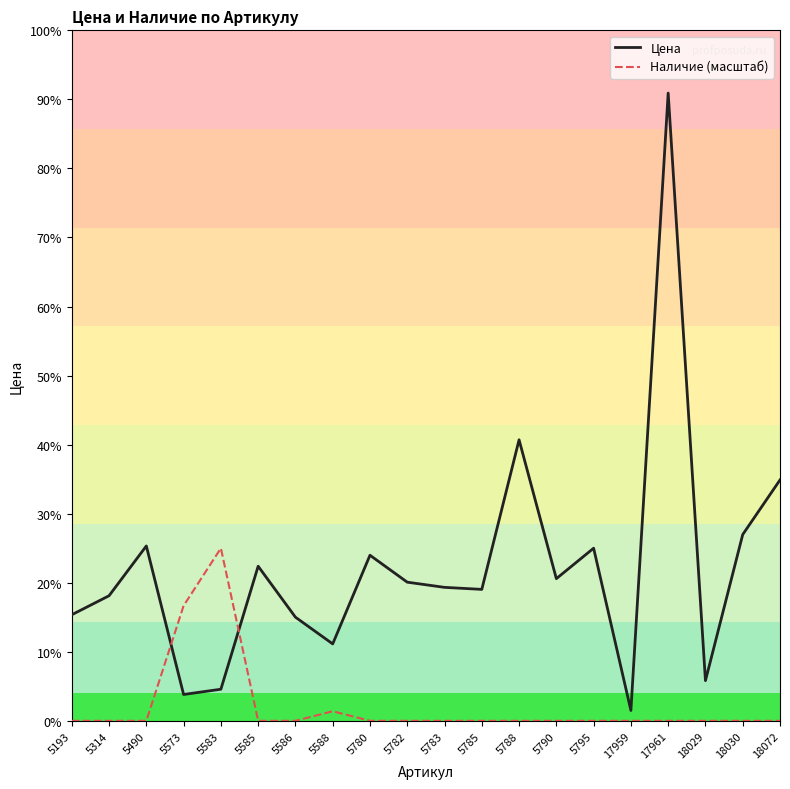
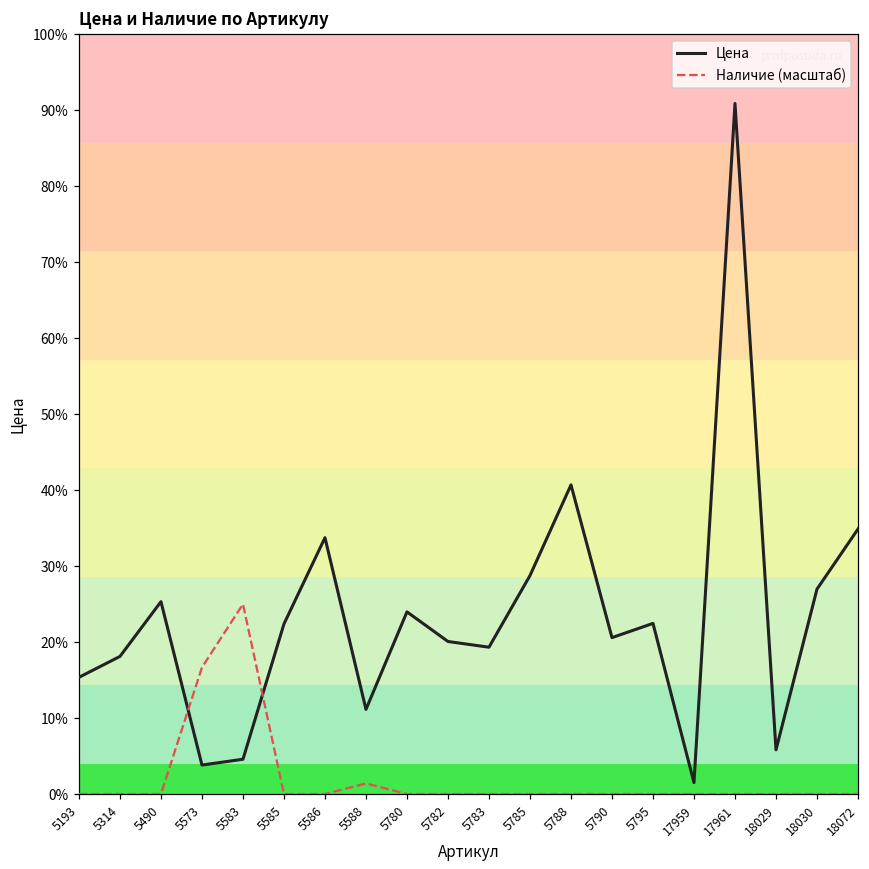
Цена, 5586: 15% -> 34%
Цена, 5785: 19% -> 29%
Цена, 5795: 25% -> 22%
